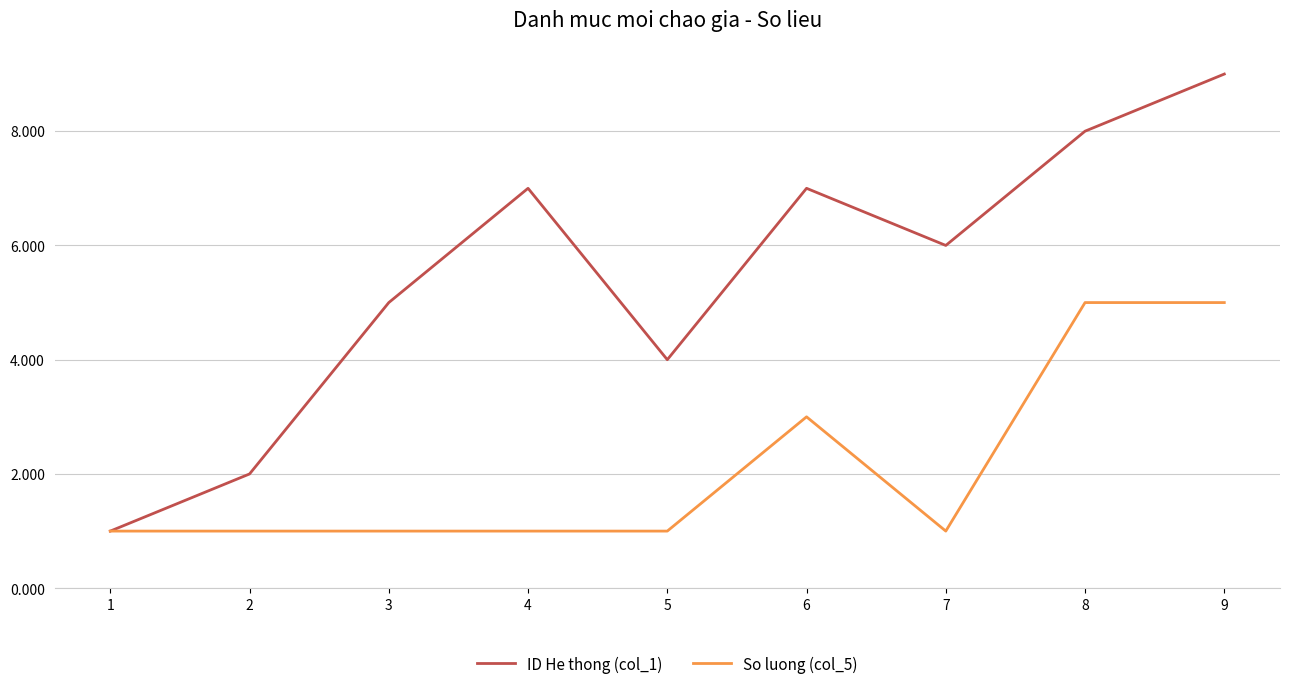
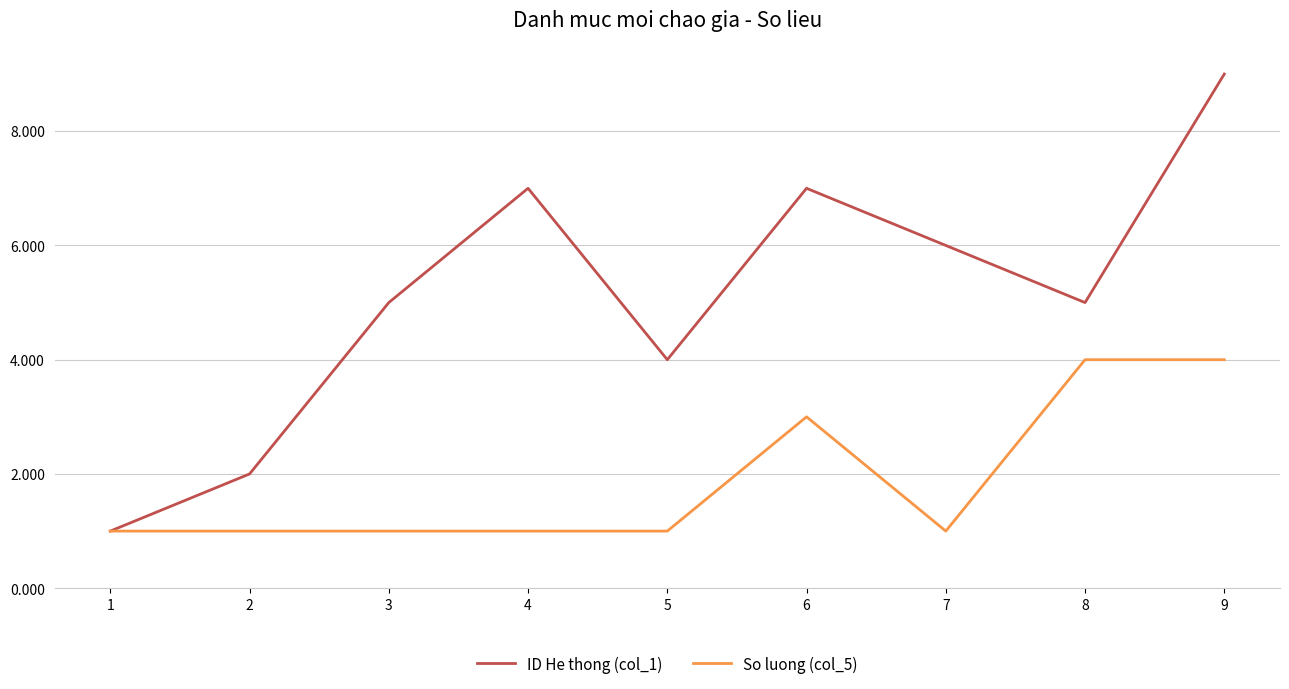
ID He thong (col_1), 8: 8 -> 5
So luong (col_5), 8: 5 -> 4
So luong (col_5), 9: 5 -> 4
